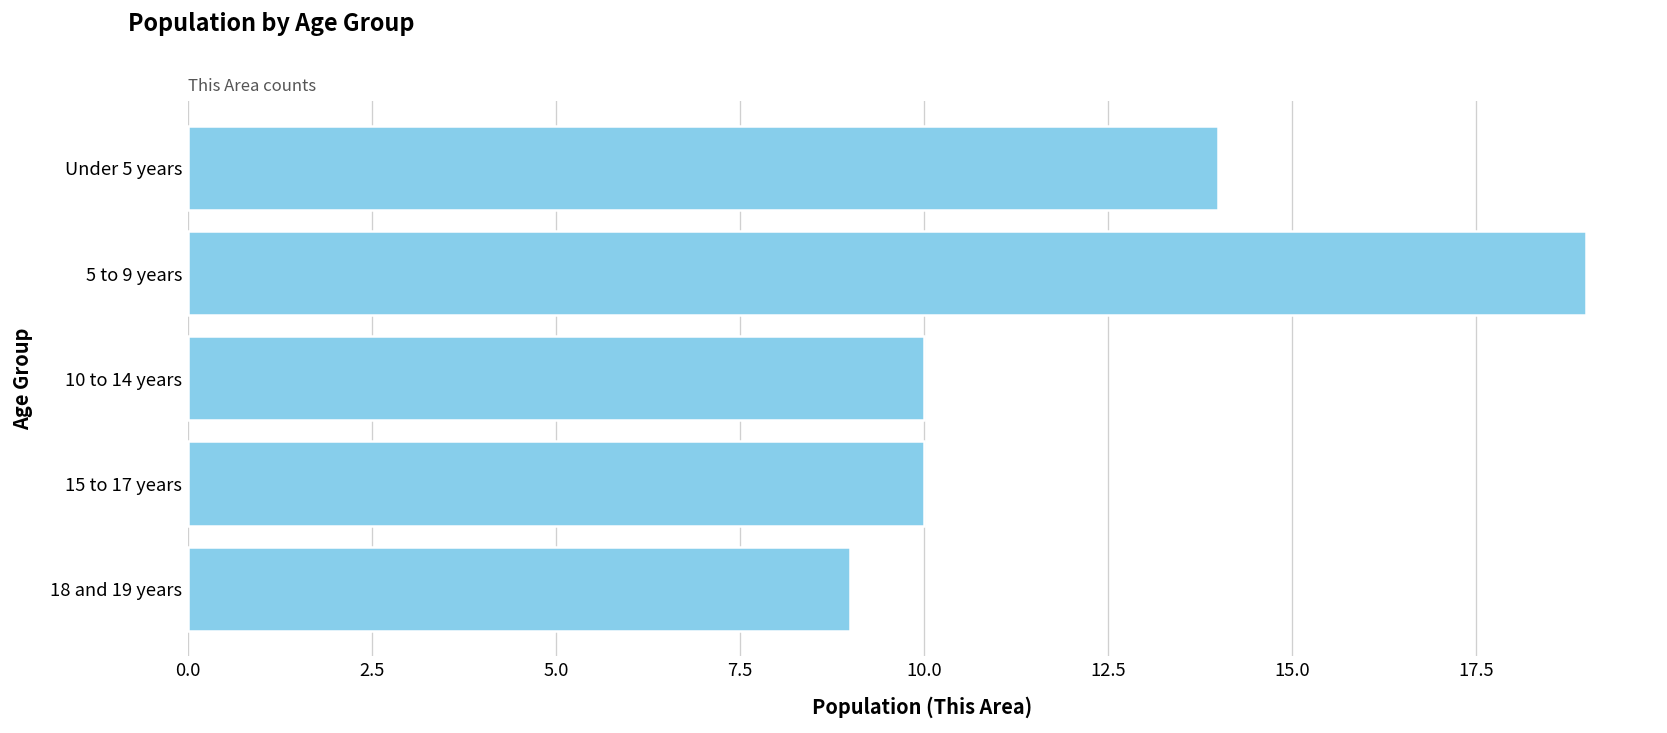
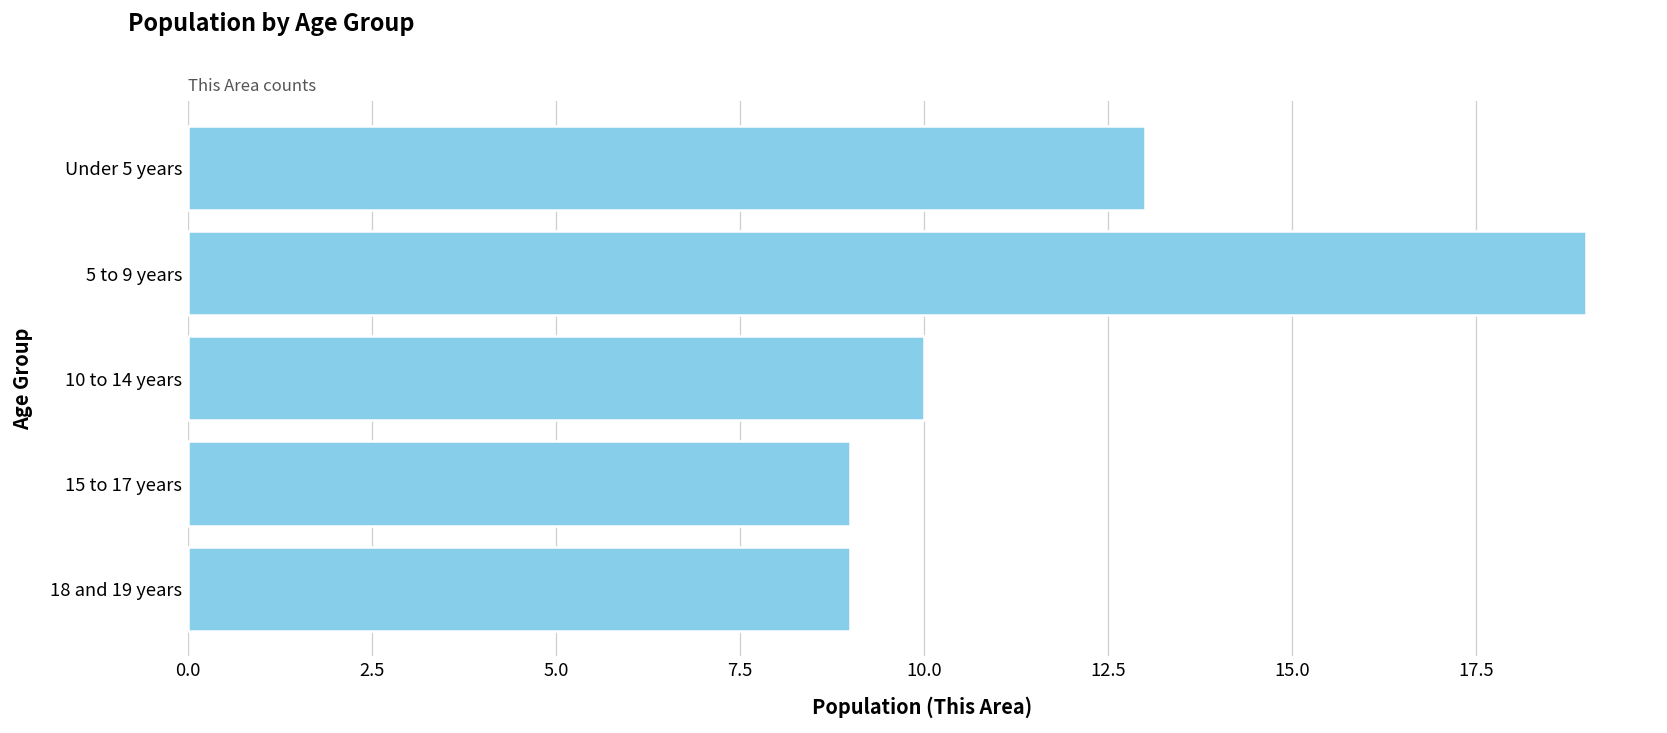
Under 5 years: 14 -> 13
15 to 17 years: 10 -> 9
